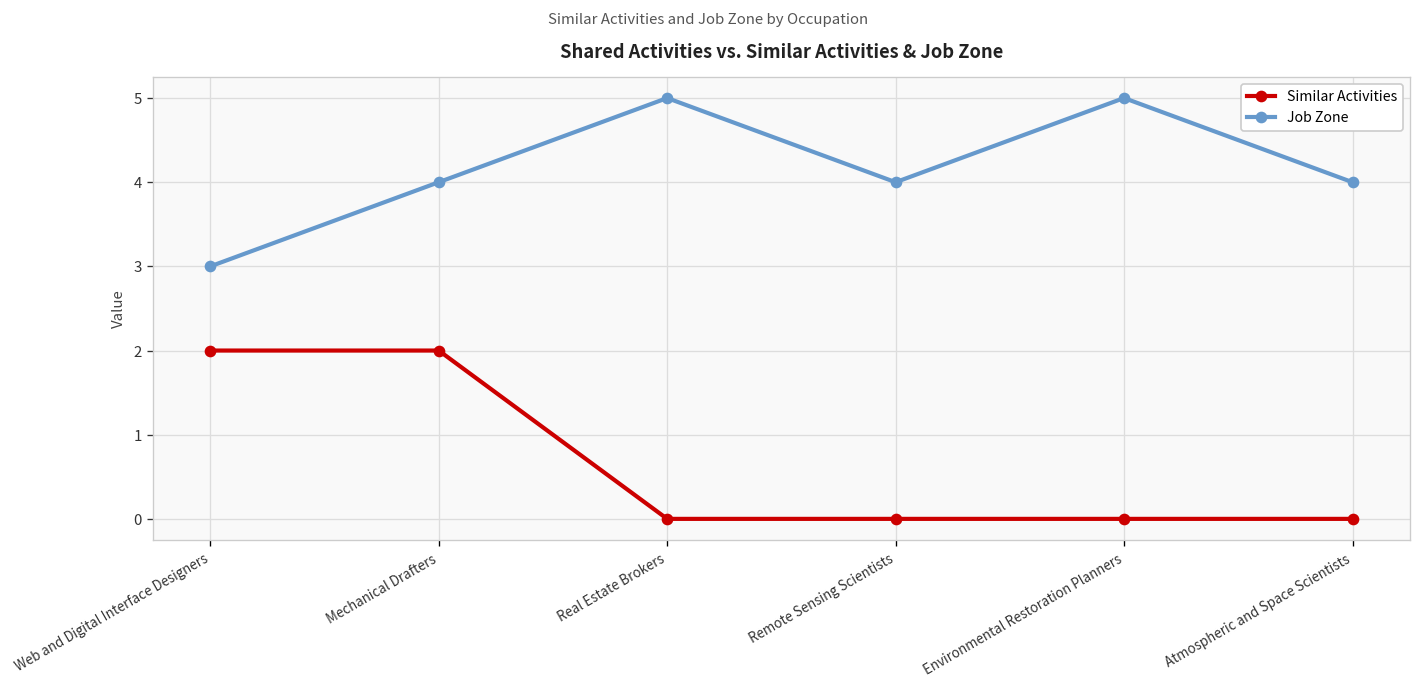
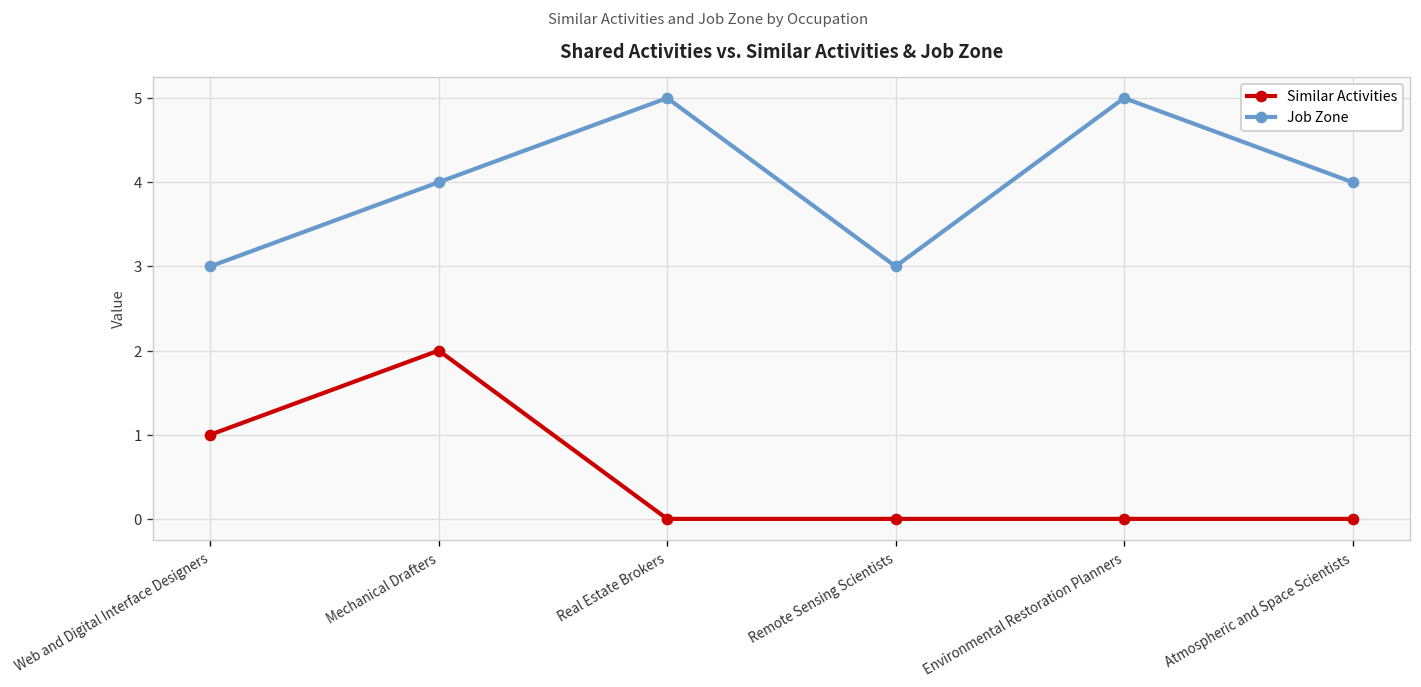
Similar Activities, Web and Digital Interface Designers: 2 -> 1
Job Zone, Remote Sensing Scientists: 4 -> 3
